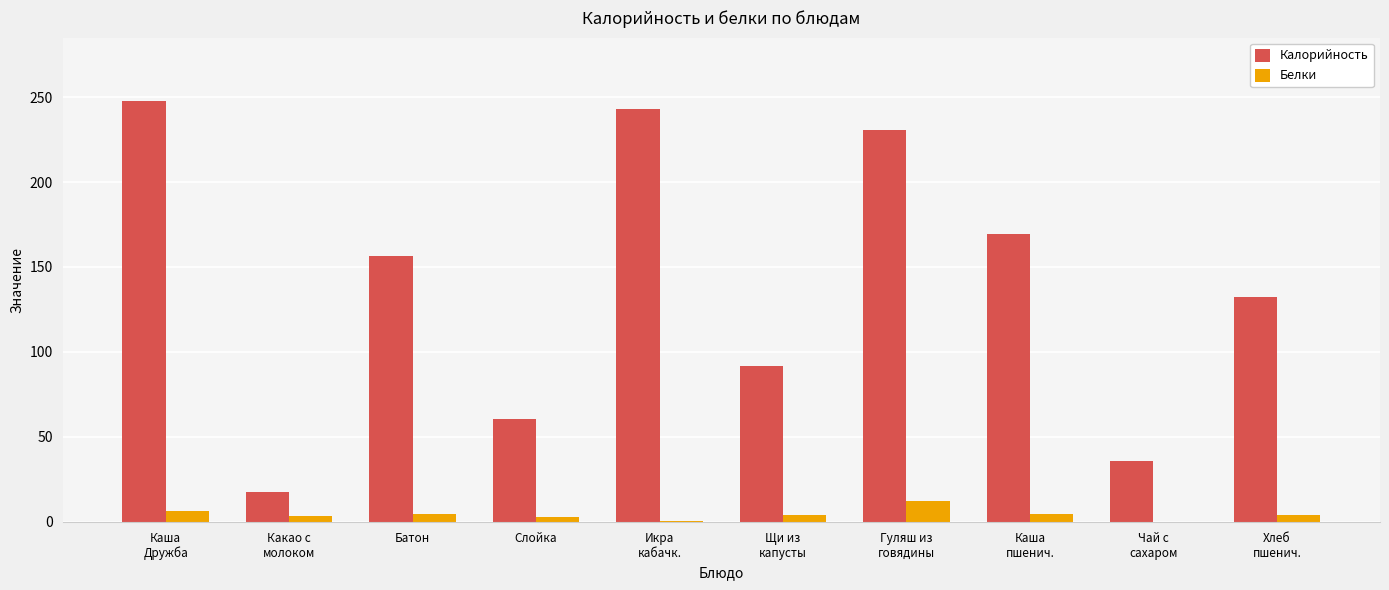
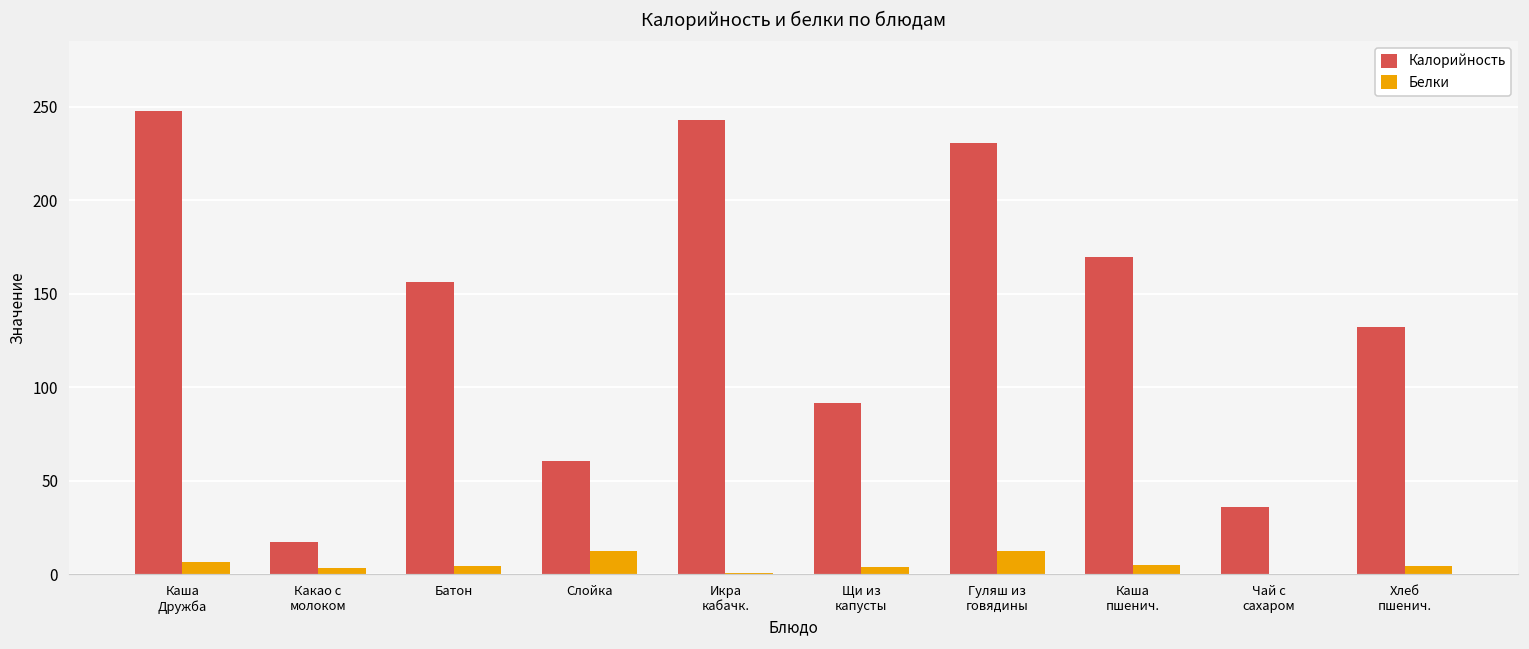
Белки, Слойка: 3 -> 13
